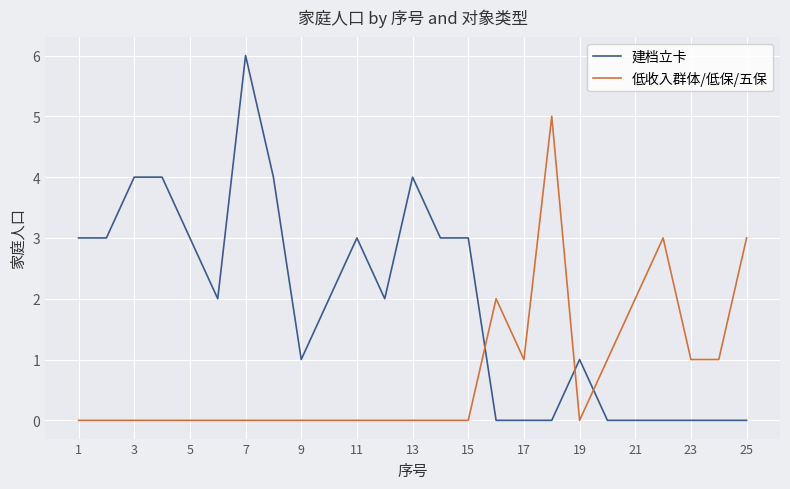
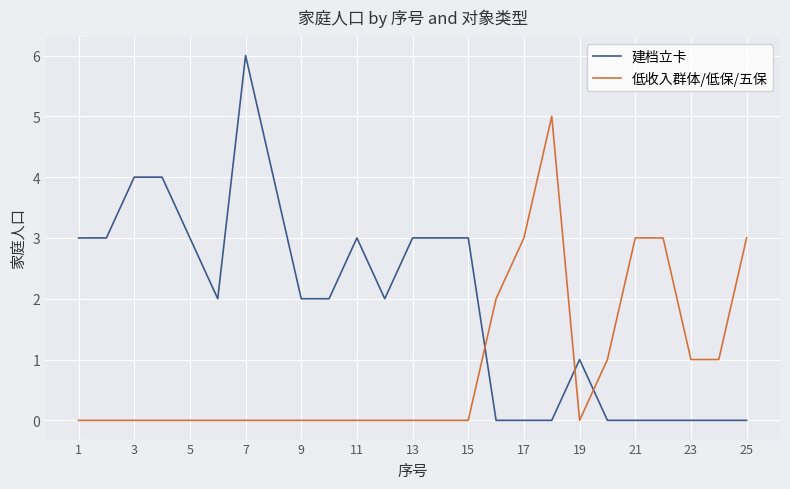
建档立卡, 9: 1 -> 2
建档立卡, 13: 4 -> 3
低收入群体/低保/五保, 17: 1 -> 3
低收入群体/低保/五保, 21: 2 -> 3
